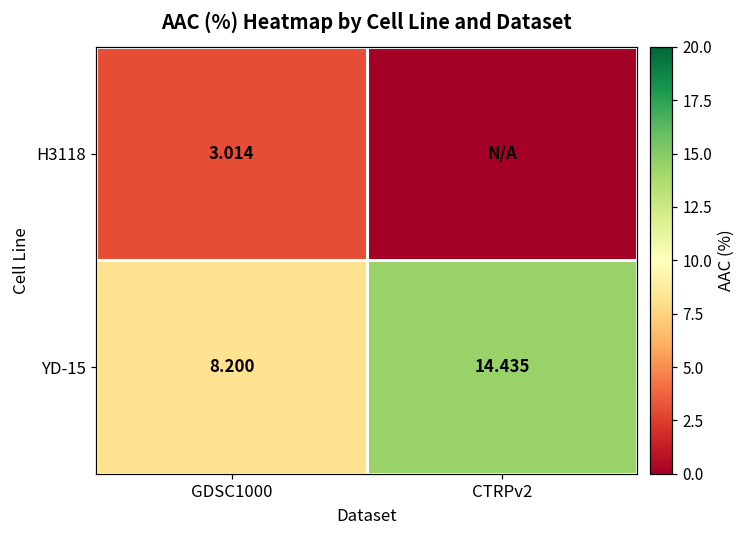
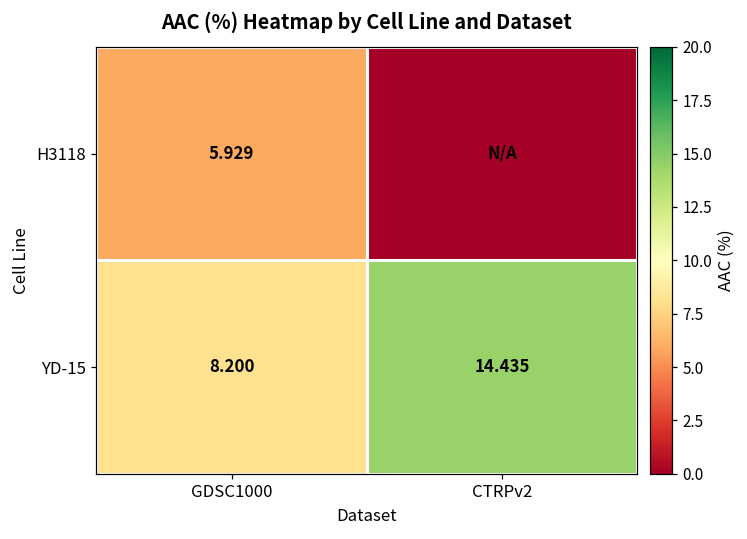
H3118, GDSC1000: 3.014 -> 5.929
